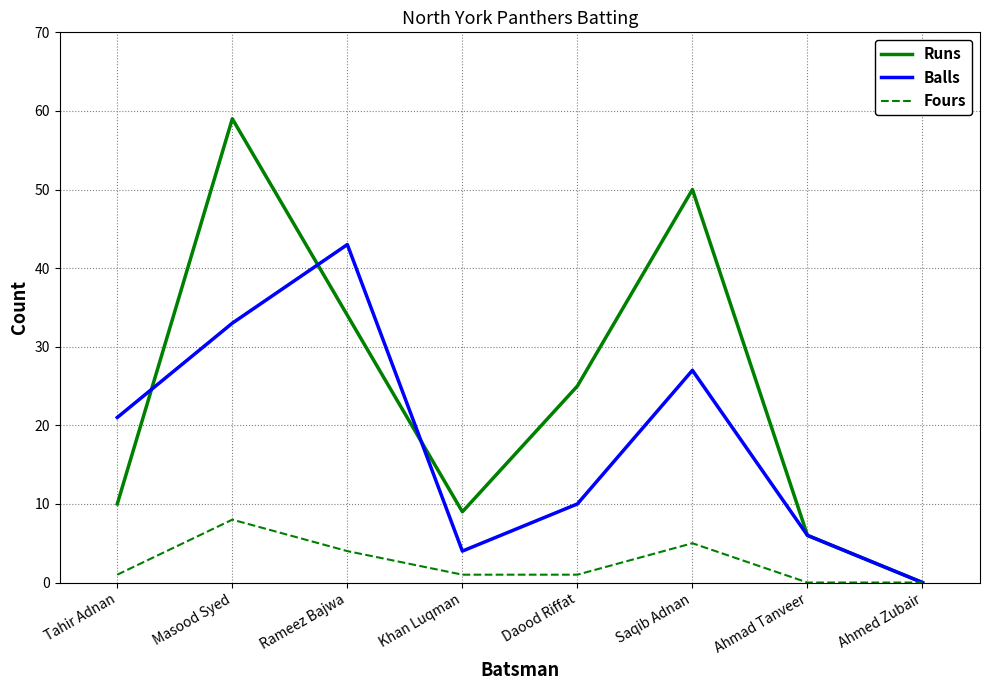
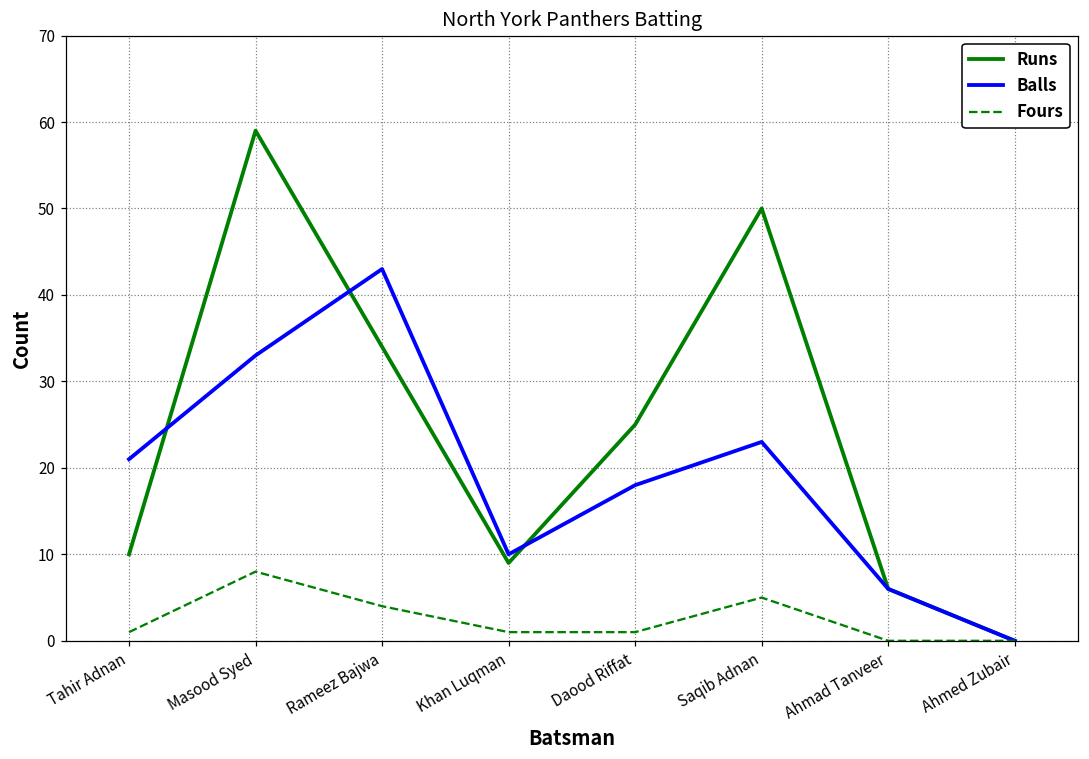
Balls, Khan Luqman: 4 -> 10
Balls, Daood Riffat: 10 -> 18
Balls, Saqib Adnan: 27 -> 23
